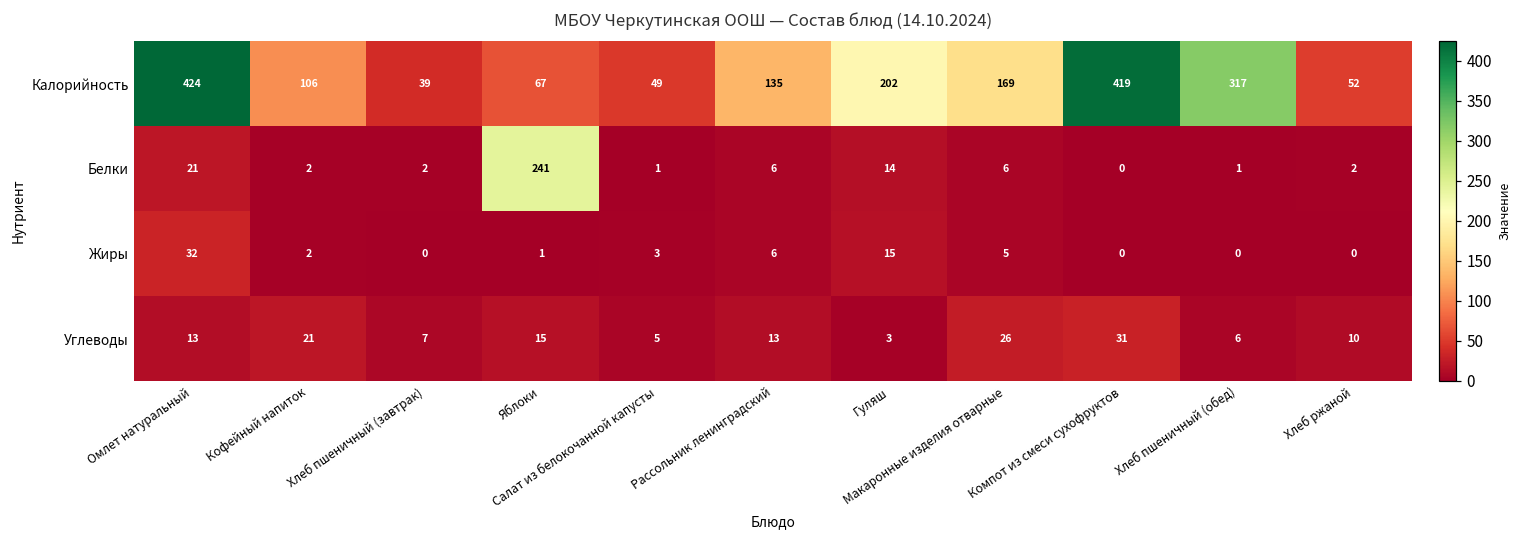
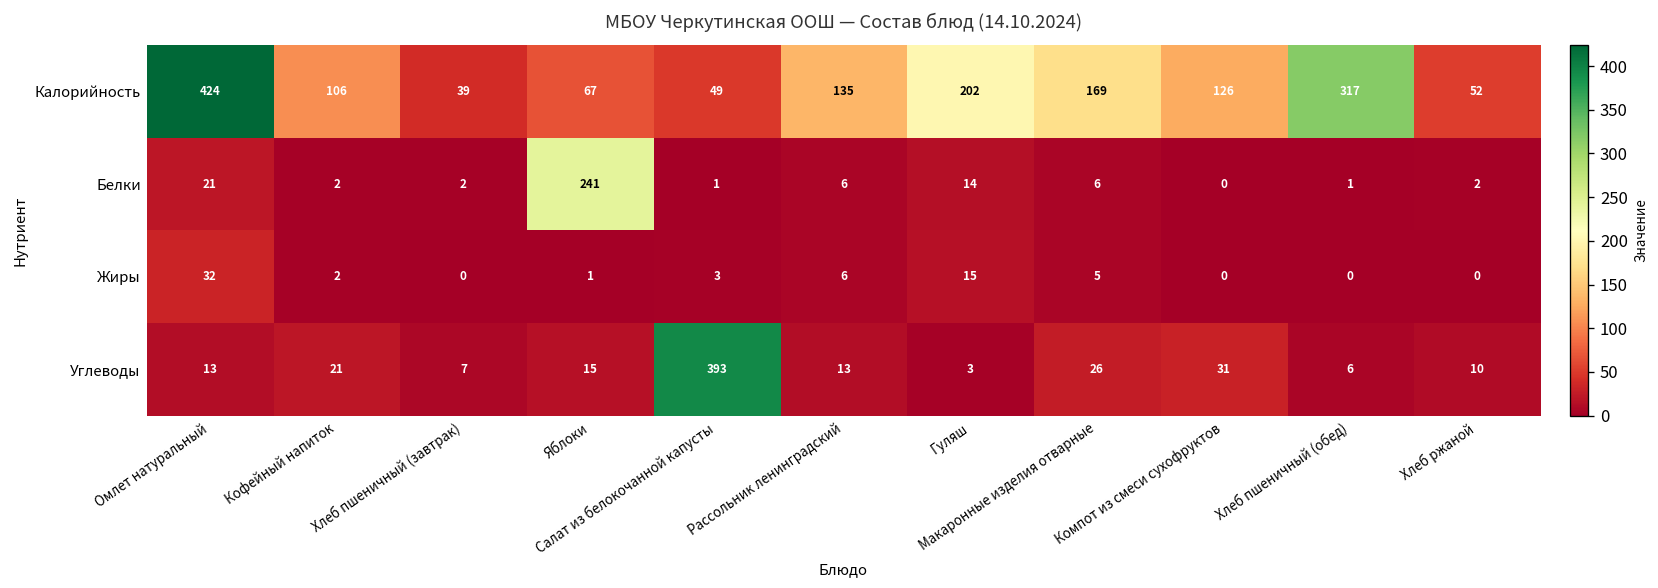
Калорийность, Компот из смеси сухофруктов: 419 -> 126
Углеводы, Салат из белокочанной капусты: 5 -> 393
